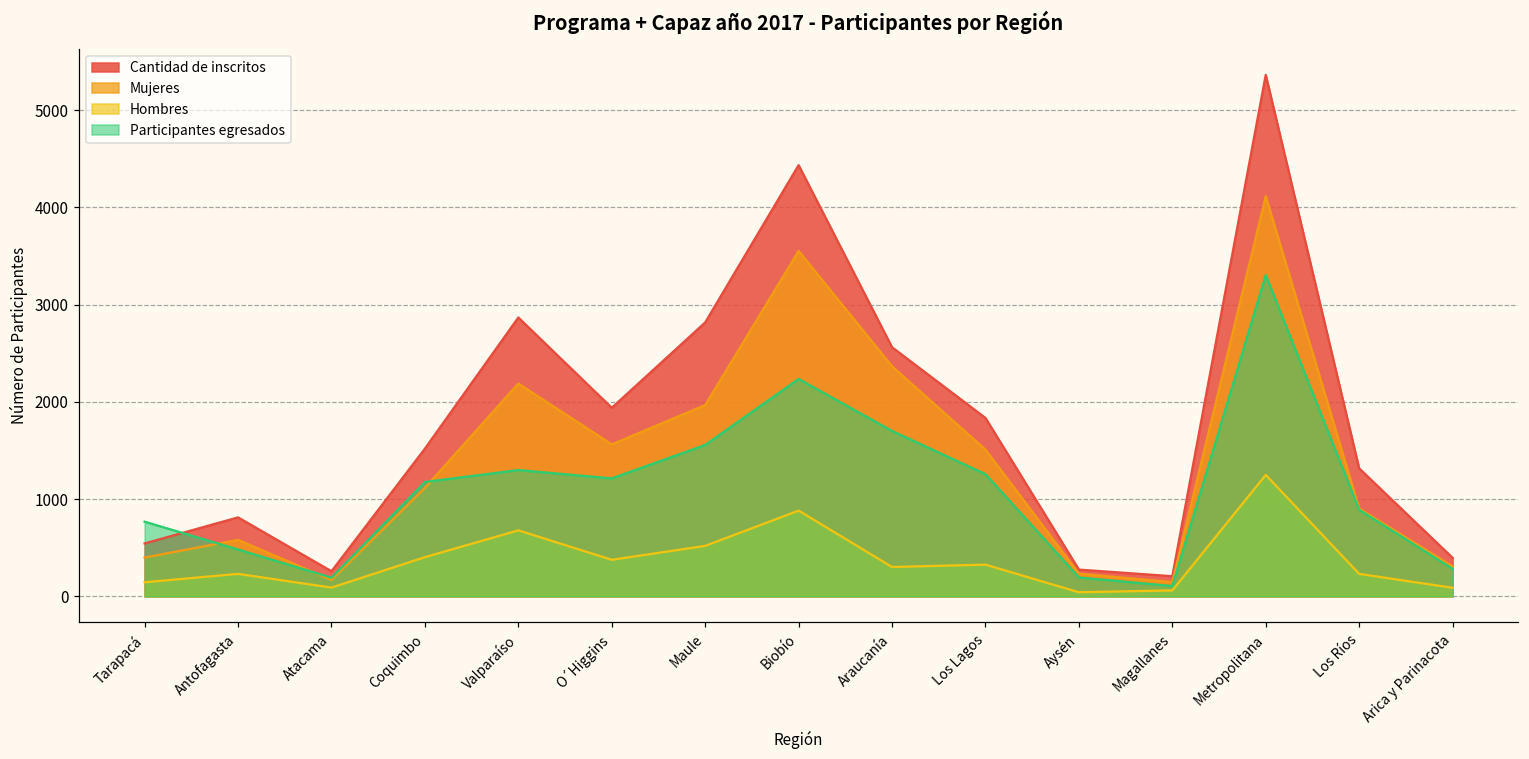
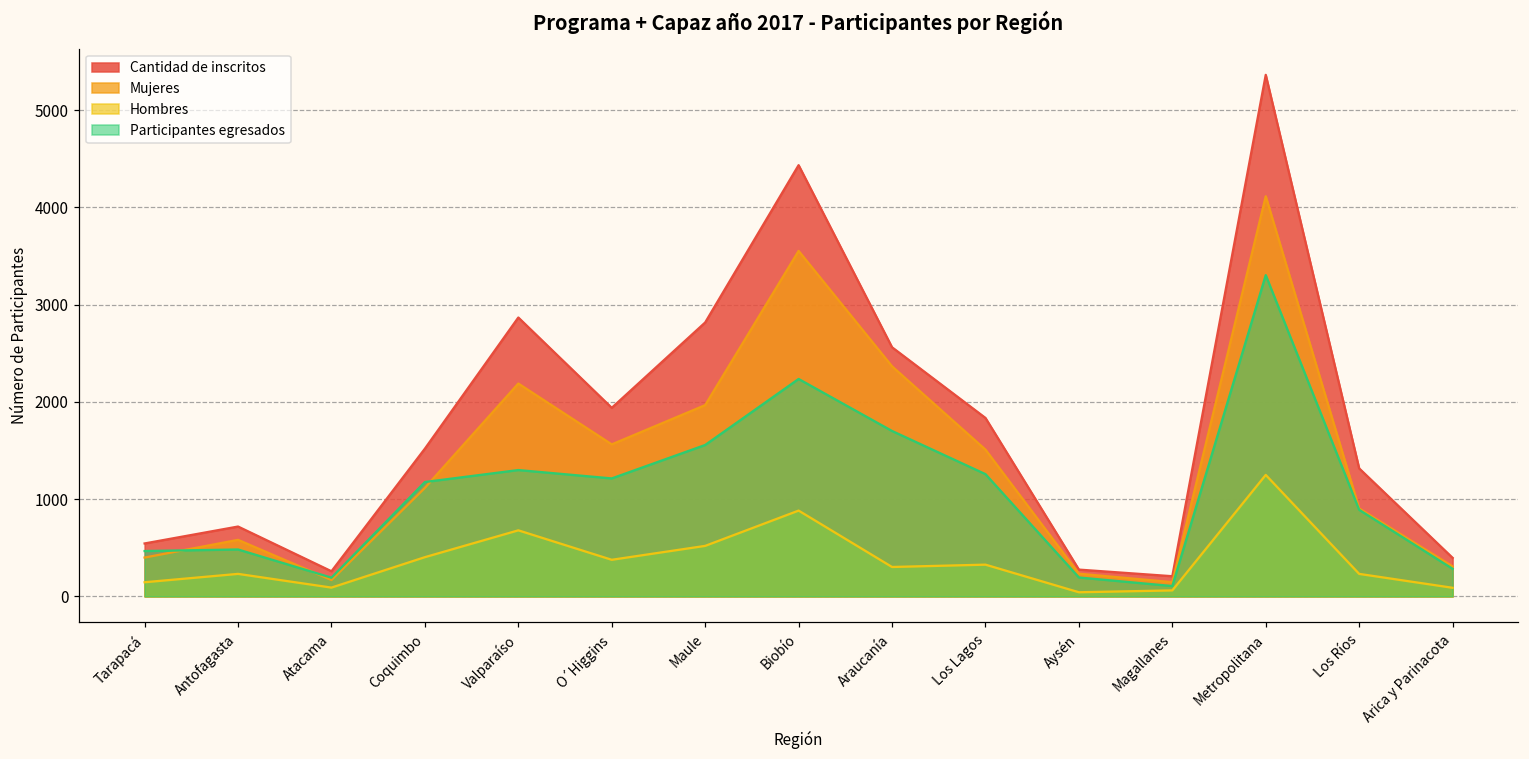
Participantes egresados, Tarapacá: 800 -> 500
Cantidad de inscritos, Antofagasta: 800 -> 700
